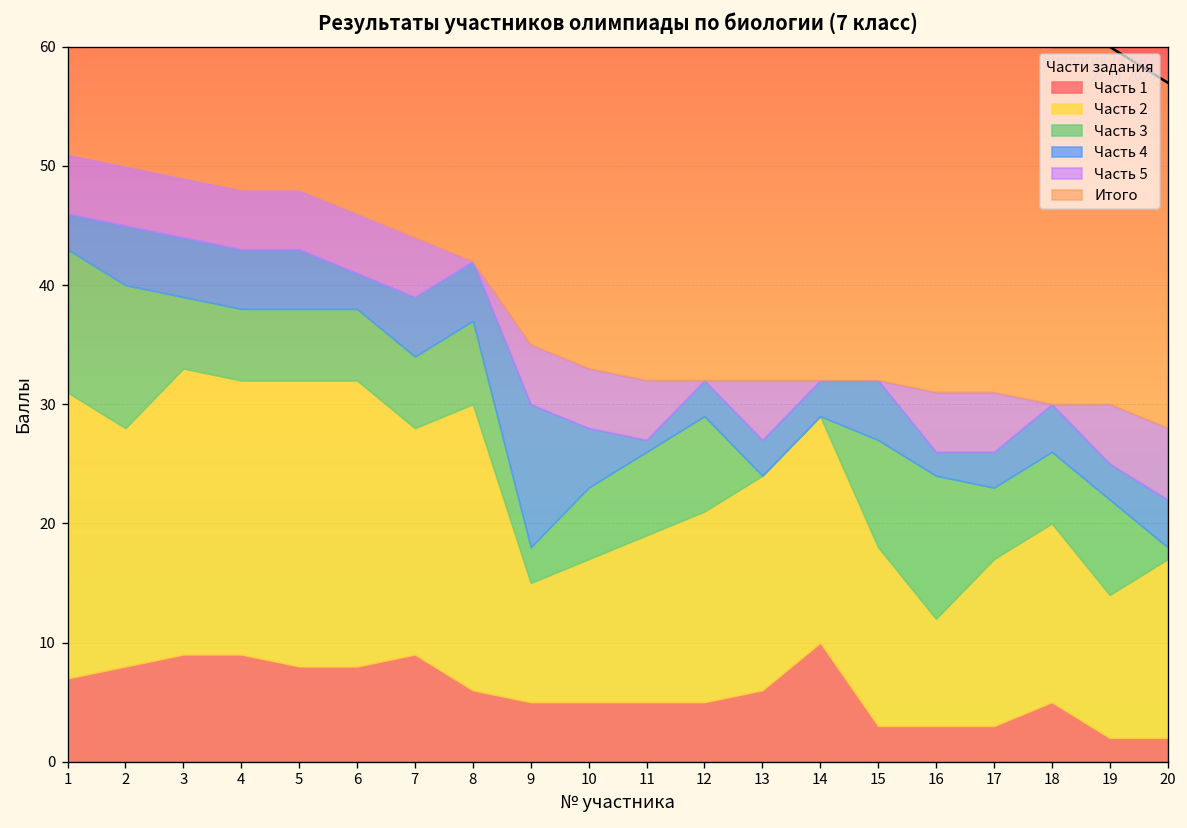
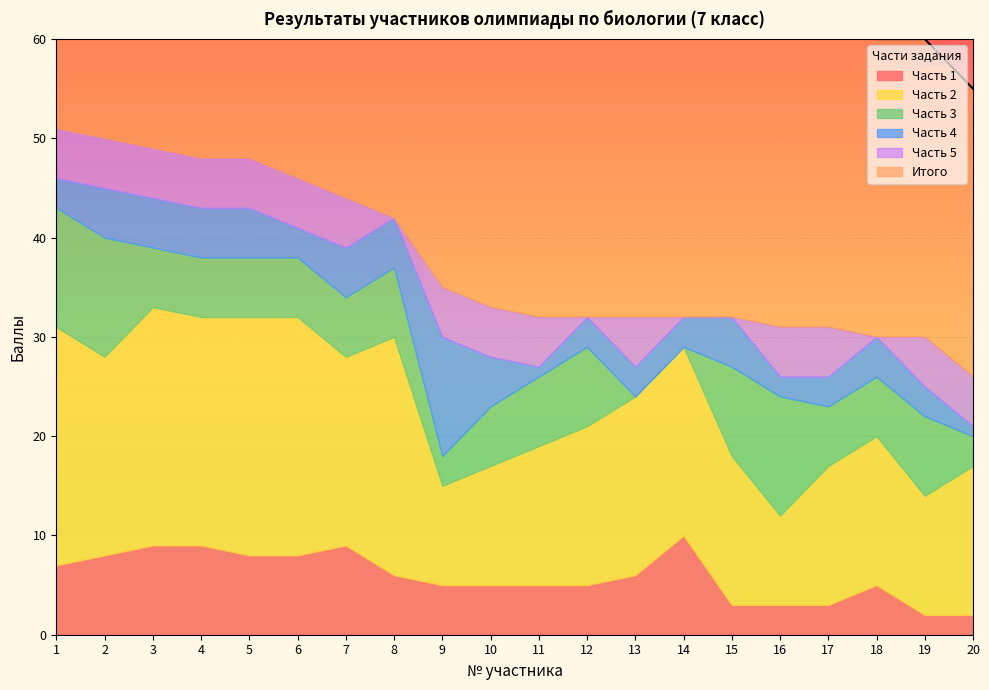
Часть 3, 20: 1 -> 3
Часть 4, 20: 4 -> 1
Часть 5, 20: 6 -> 5
